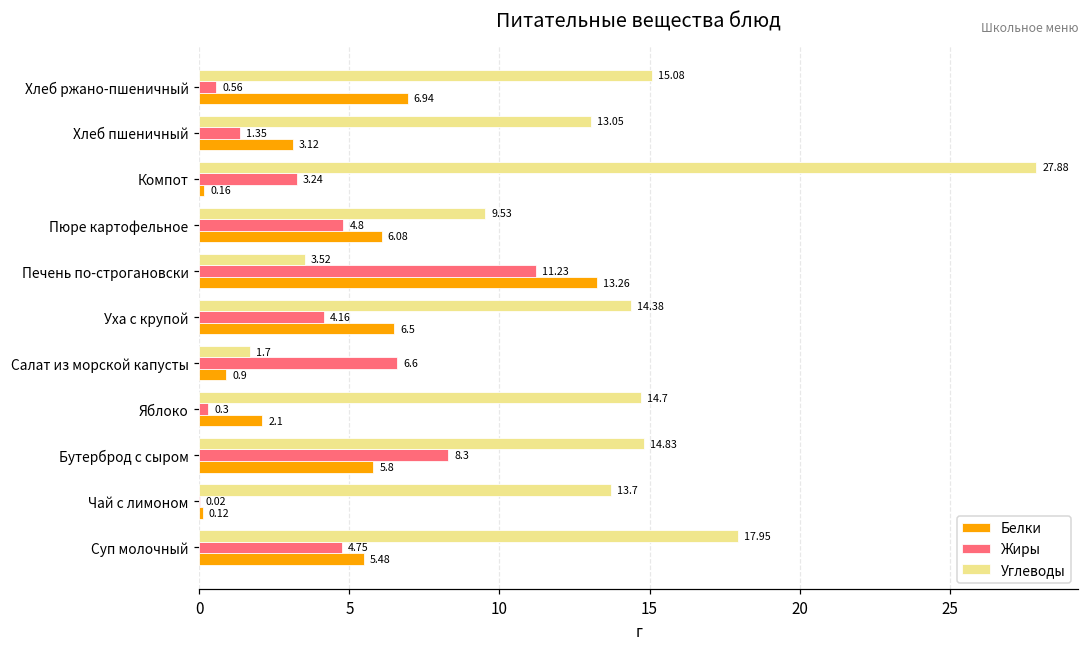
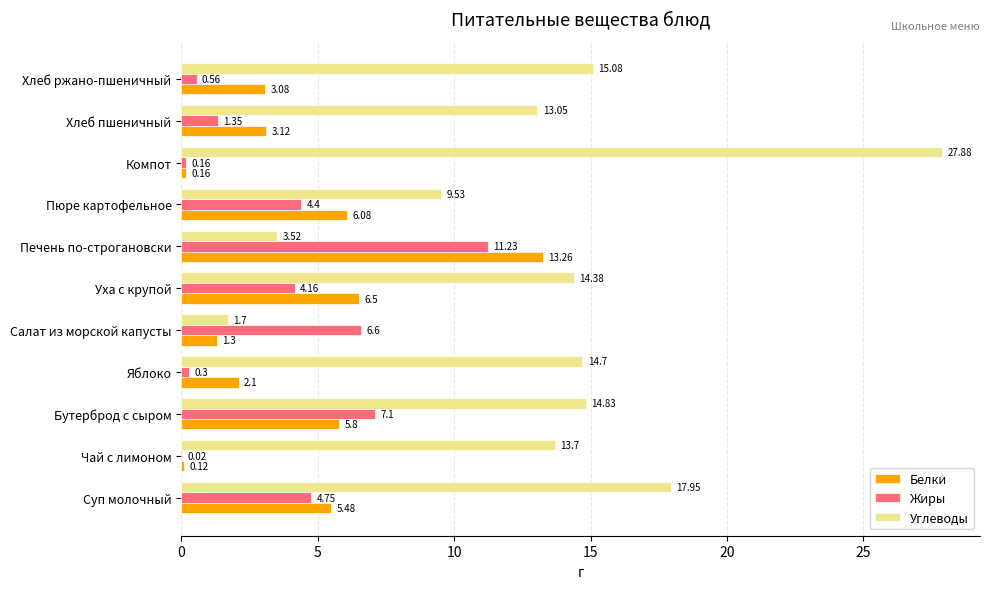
Белки, Хлеб ржано-пшеничный: 6.94 -> 3.08
Жиры, Компот: 3.24 -> 0.16
Жиры, Пюре картофельное: 4.8 -> 4.4
Белки, Салат из морской капусты: 0.9 -> 1.3
Жиры, Бутерброд с сыром: 8.3 -> 7.1
